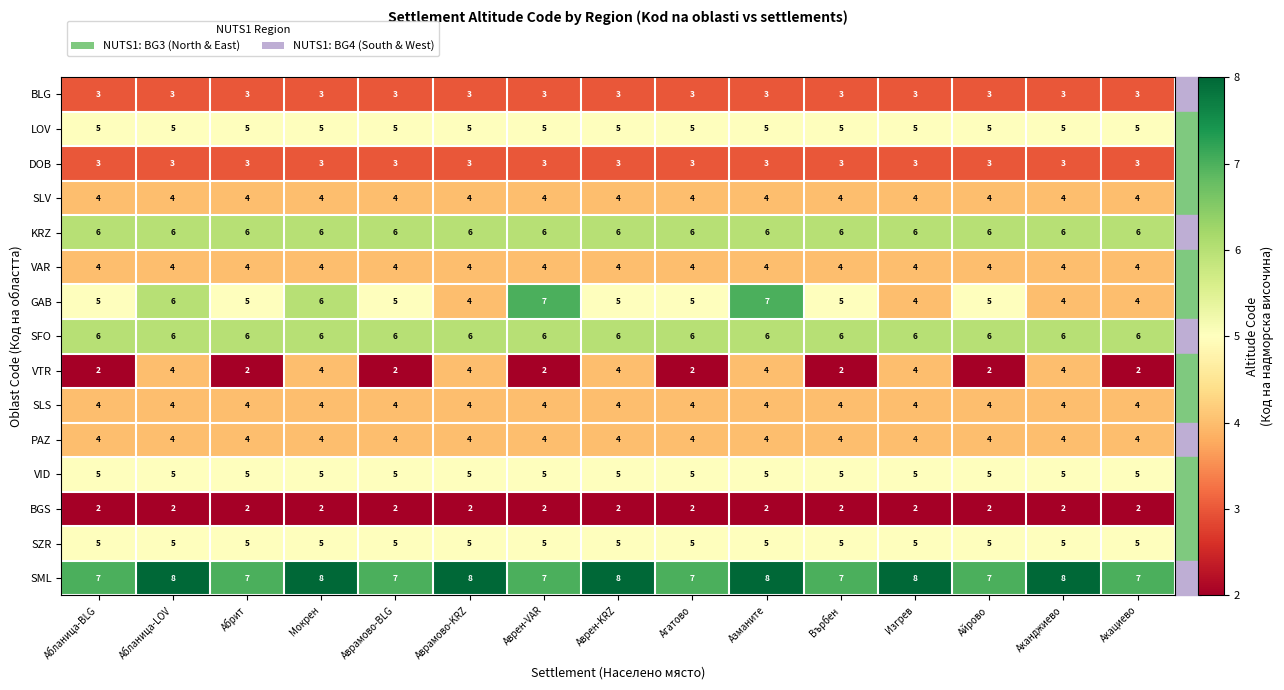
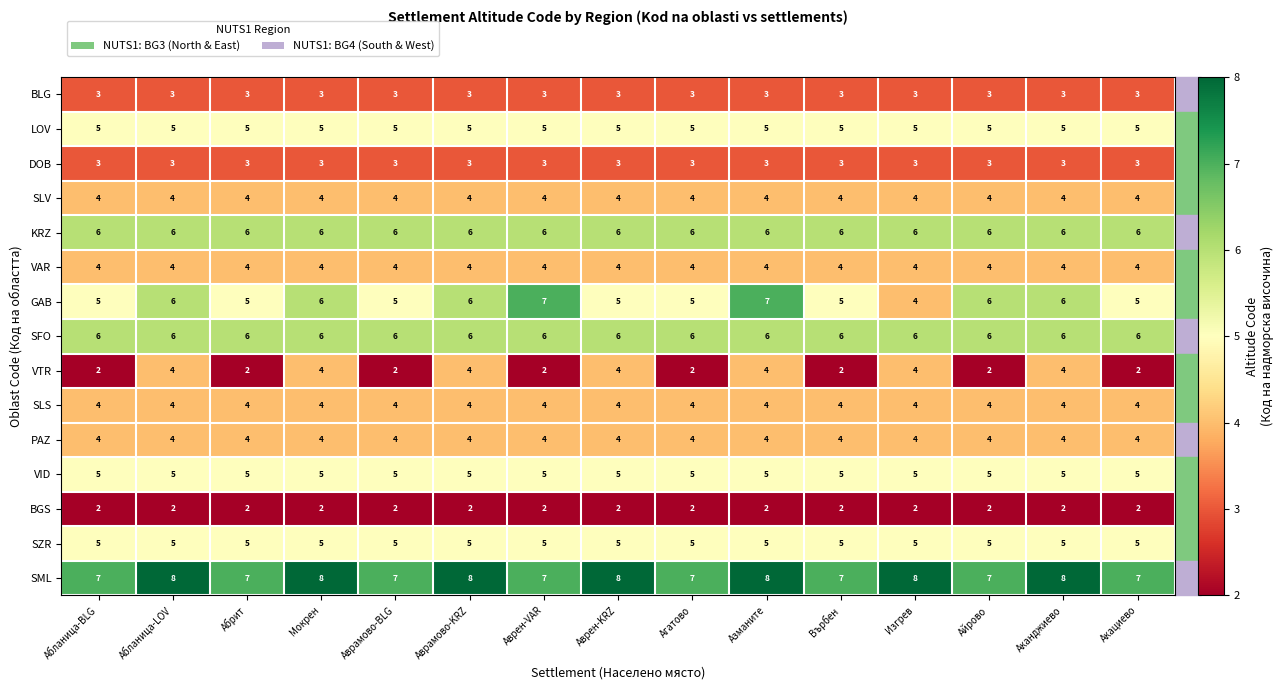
GAB, Аврамово-KRZ: 4 -> 6
GAB, Айрово: 5 -> 6
GAB, Аканджиево: 4 -> 6
GAB, Акациево: 4 -> 5
